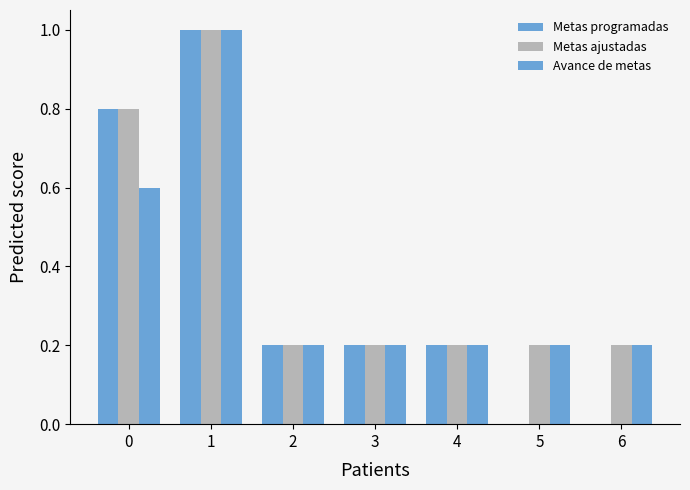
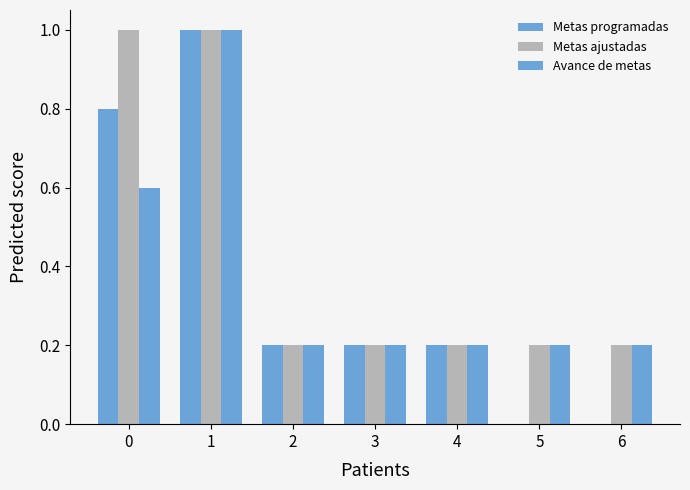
Metas ajustadas, 0: 0.80 -> 1.00
